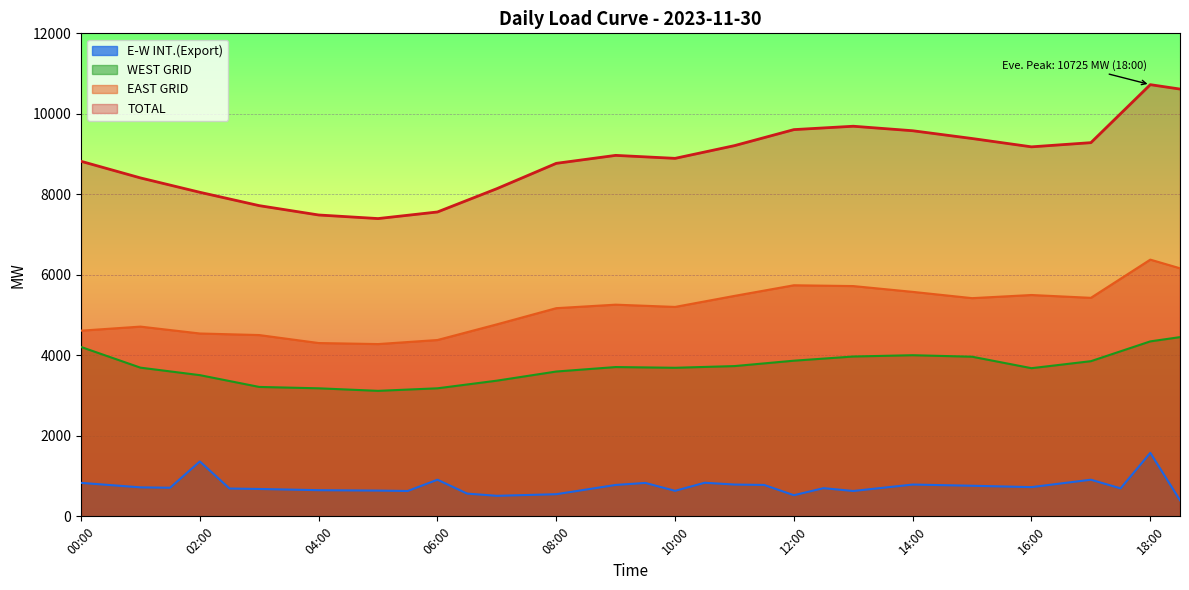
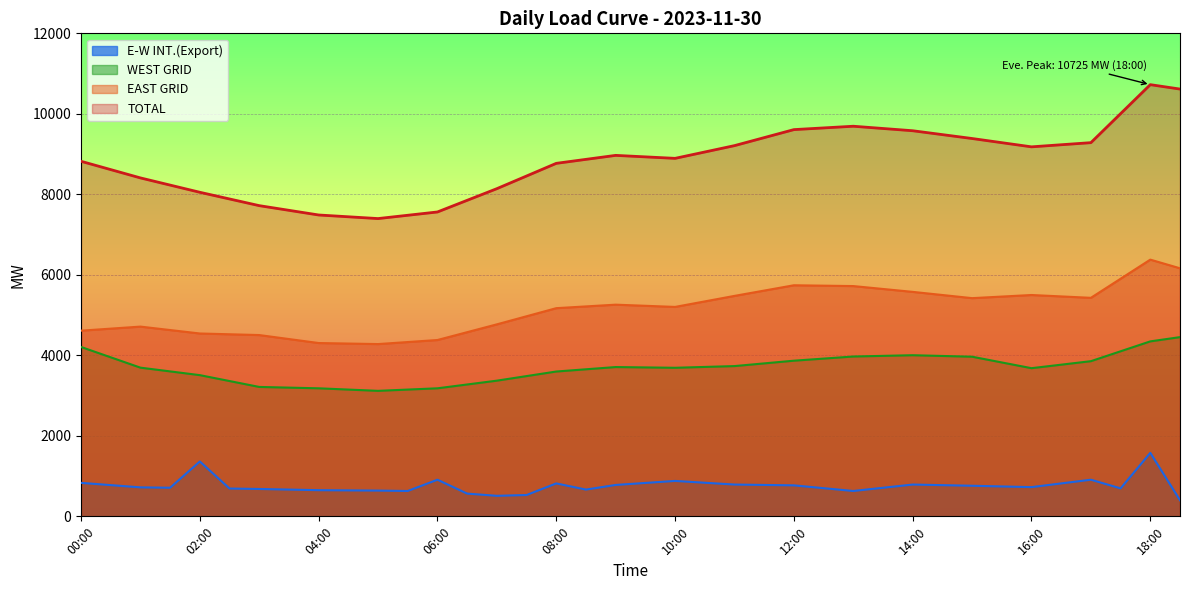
E-W INT.(Export), 08:00: 600 -> 800
E-W INT.(Export), 10:00: 600 -> 900
E-W INT.(Export), 12:00: 500 -> 800
